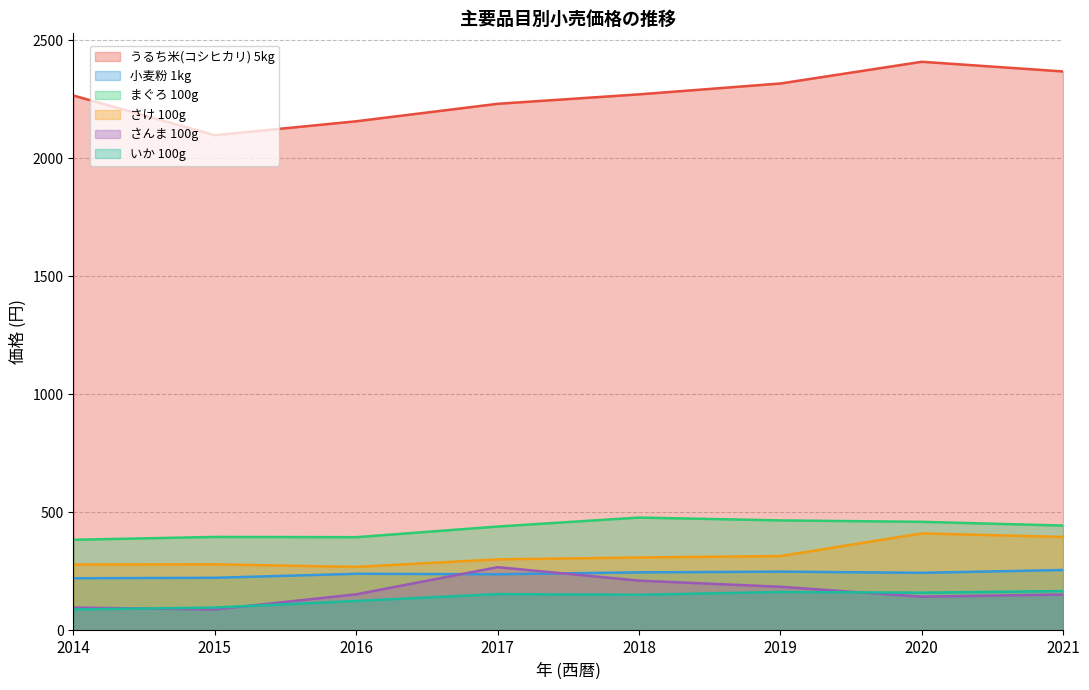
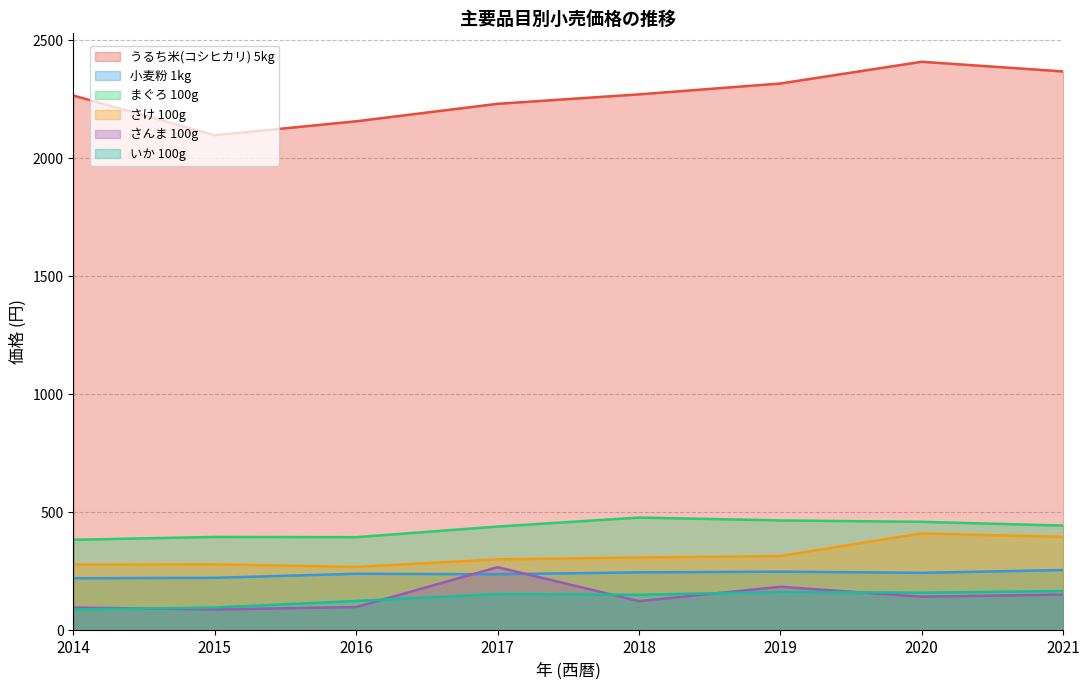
さんま 100g, 2016: 150 -> 100
さんま 100g, 2018: 210 -> 120
